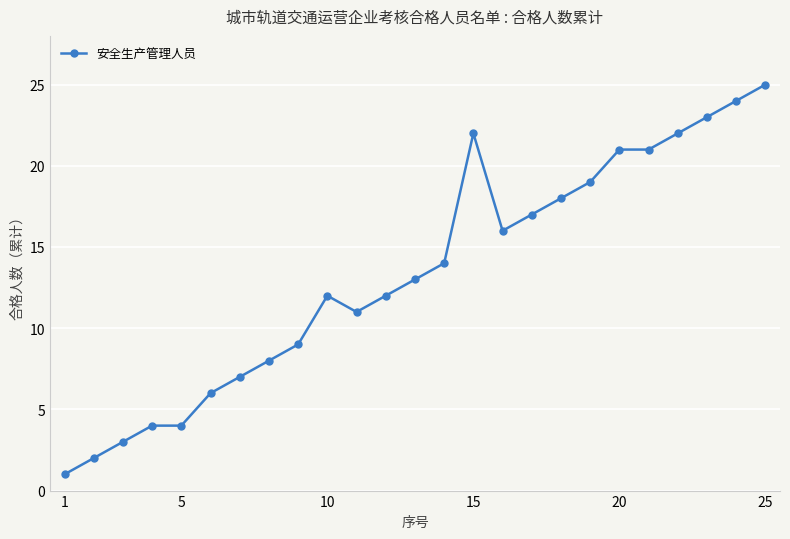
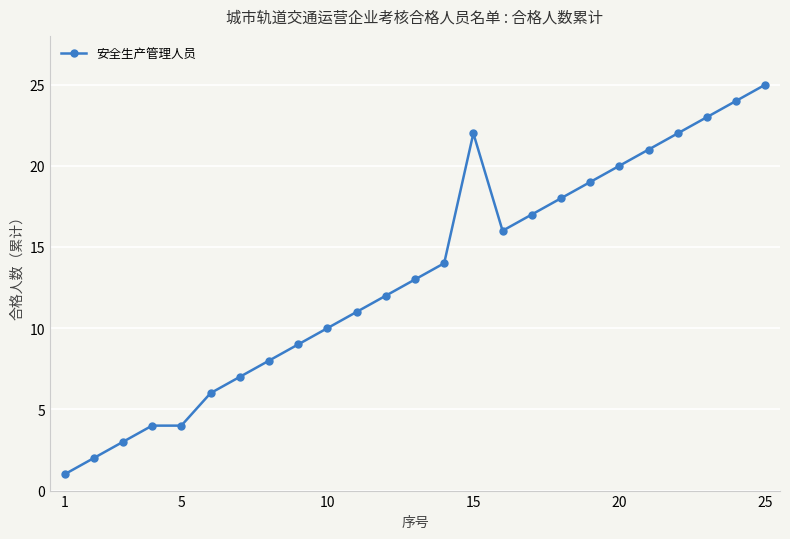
10: 12 -> 10
20: 21 -> 20
